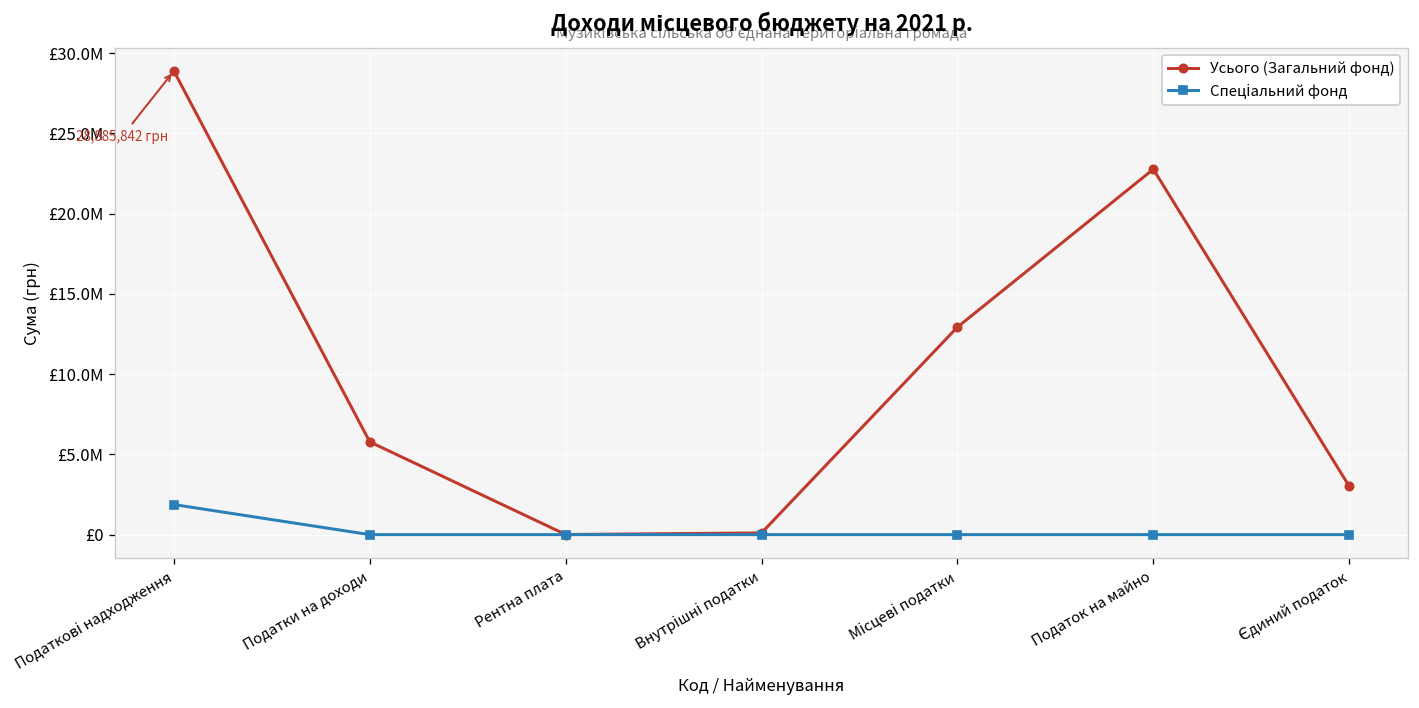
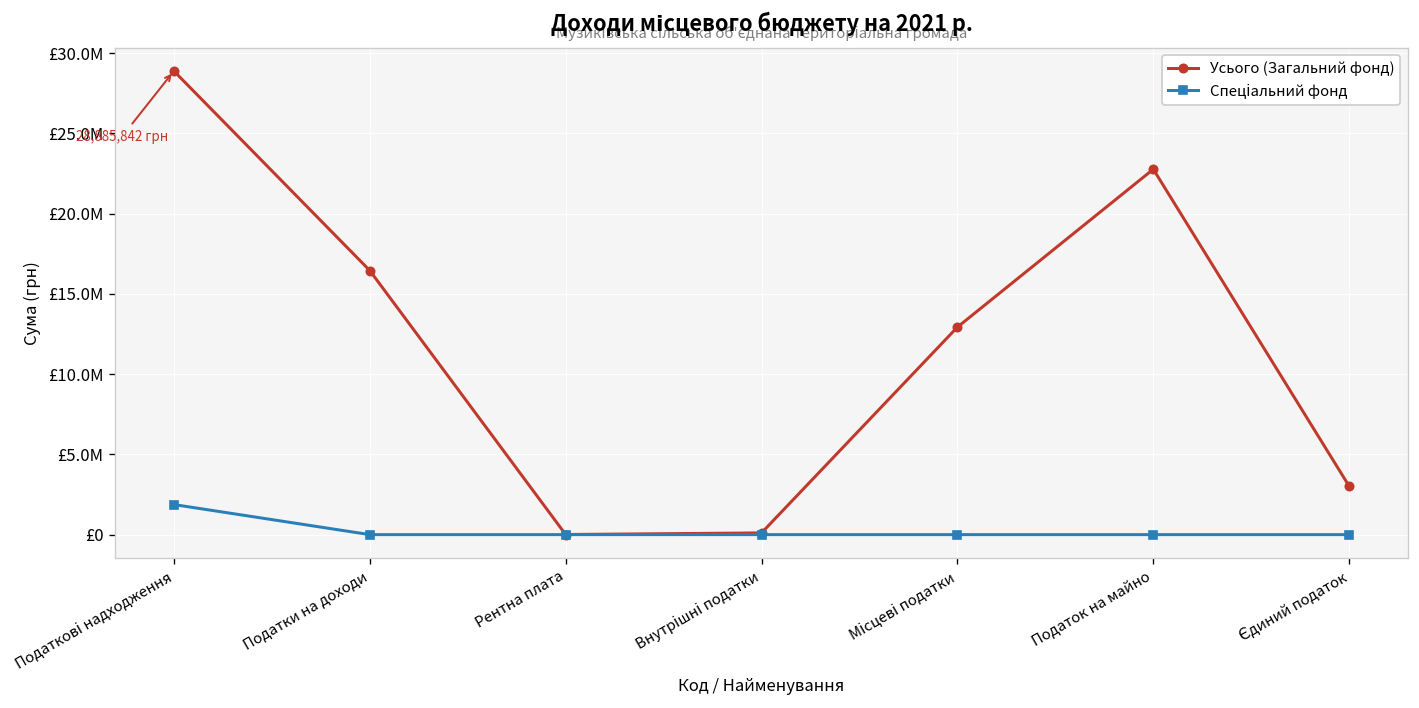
Усього (Загальний фонд), Податки на доходи: £5800000 -> £16500000
